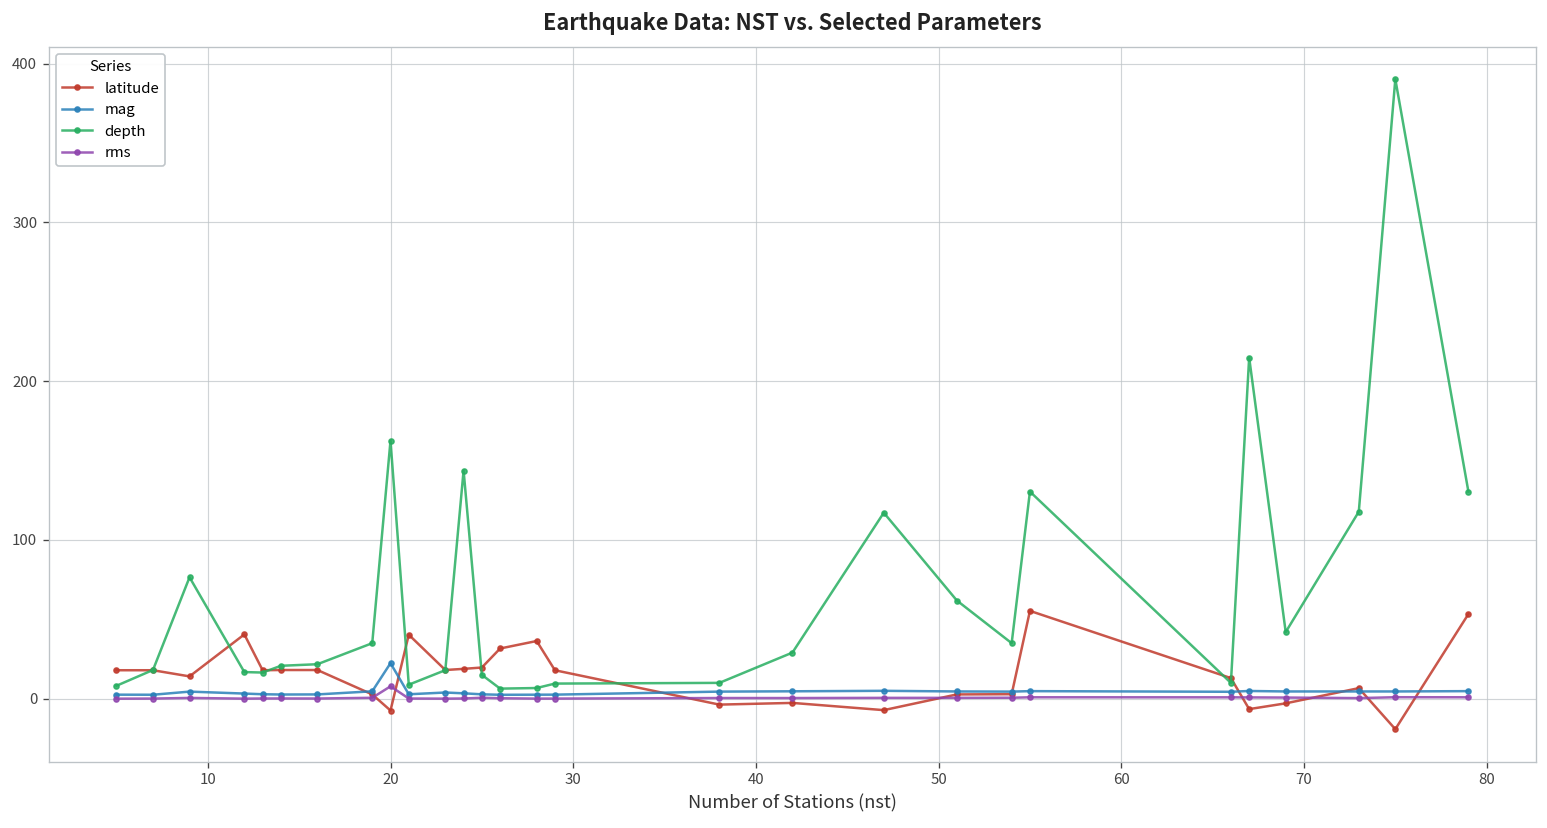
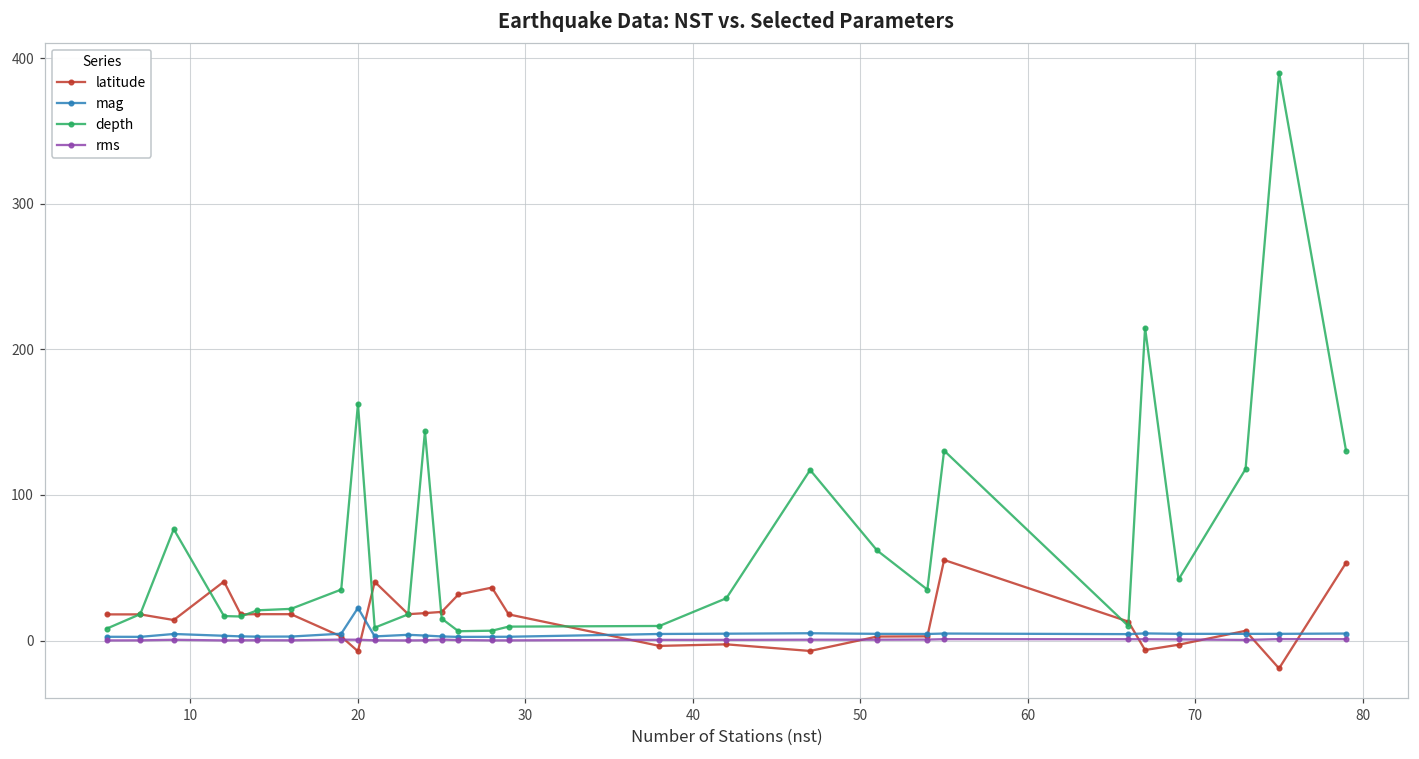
rms, 20: 8 -> 1
